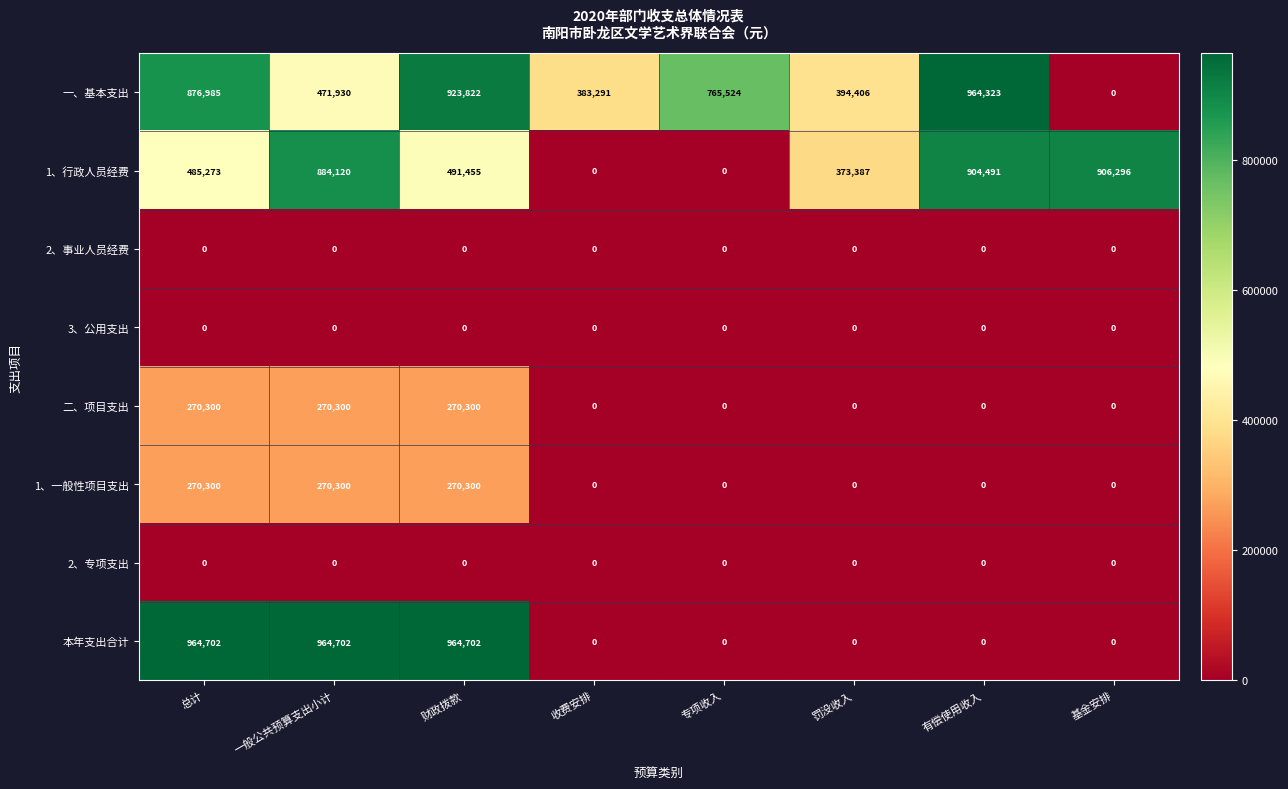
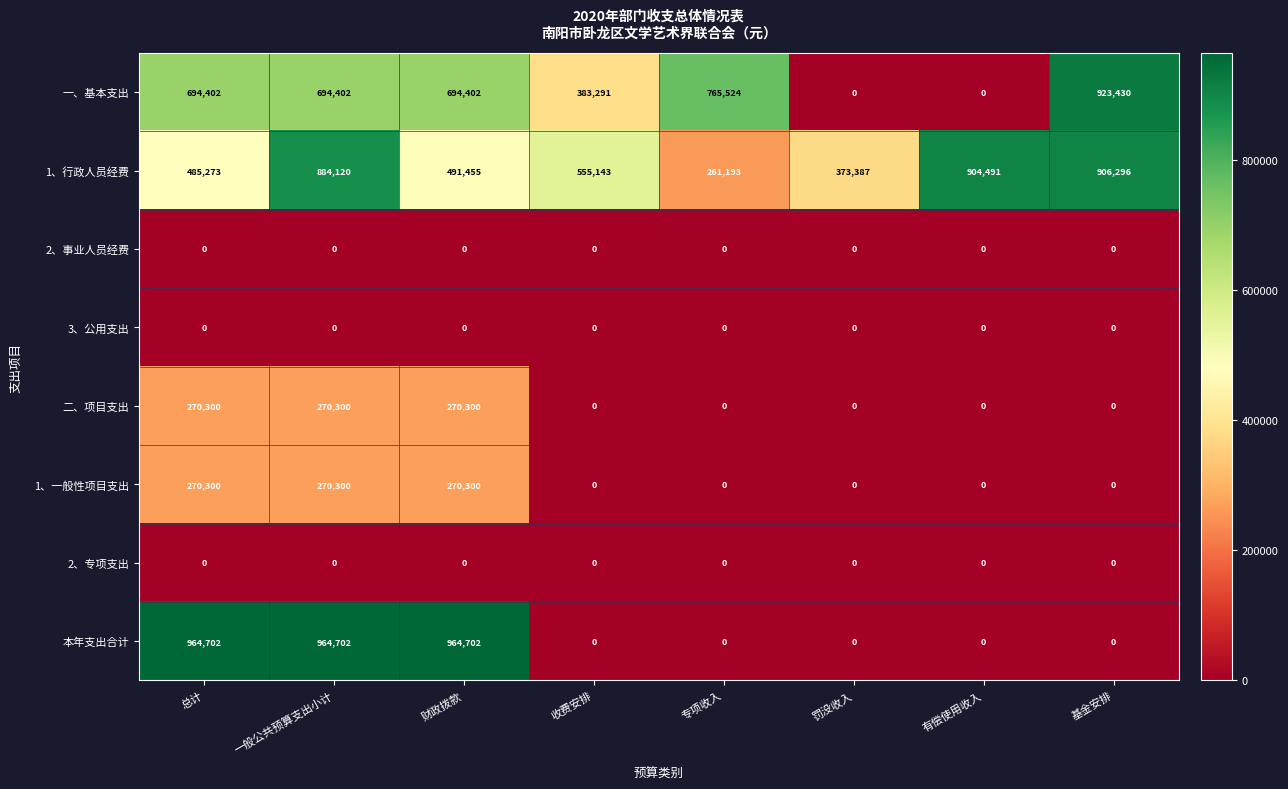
一、基本支出, 总计: 876,985 -> 694,402
一、基本支出, 一般公共预算支出小计: 471,930 -> 694,402
一、基本支出, 财政拨款: 923,822 -> 694,402
一、基本支出, 罚没收入: 394,406 -> 0
一、基本支出, 有偿使用收入: 964,323 -> 0
一、基本支出, 基金安排: 0 -> 923,430
1、行政人员经费, 收费安排: 0 -> 555,143
1、行政人员经费, 专项收入: 0 -> 261,193
